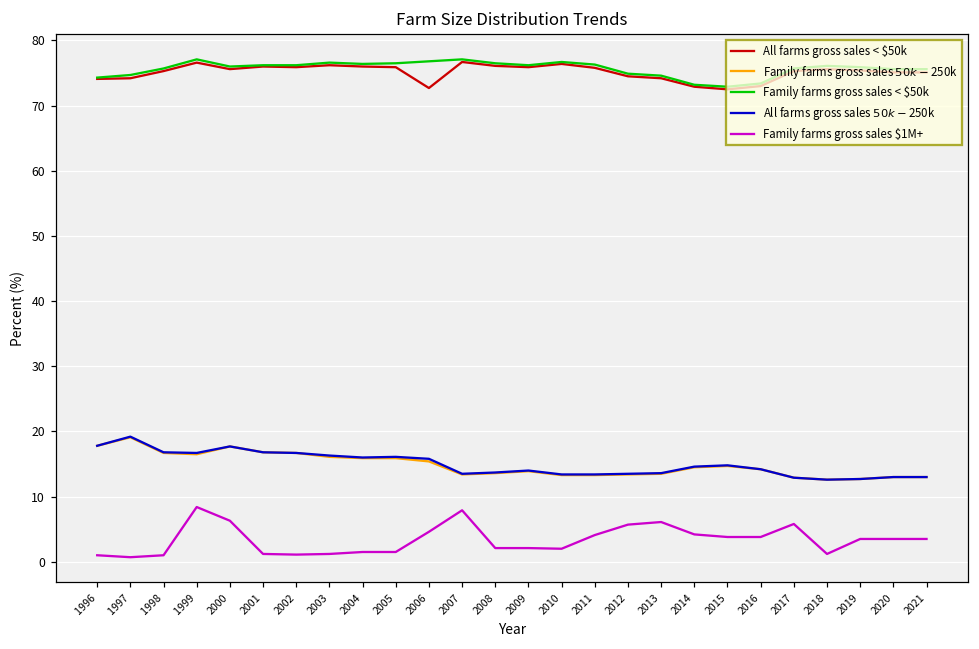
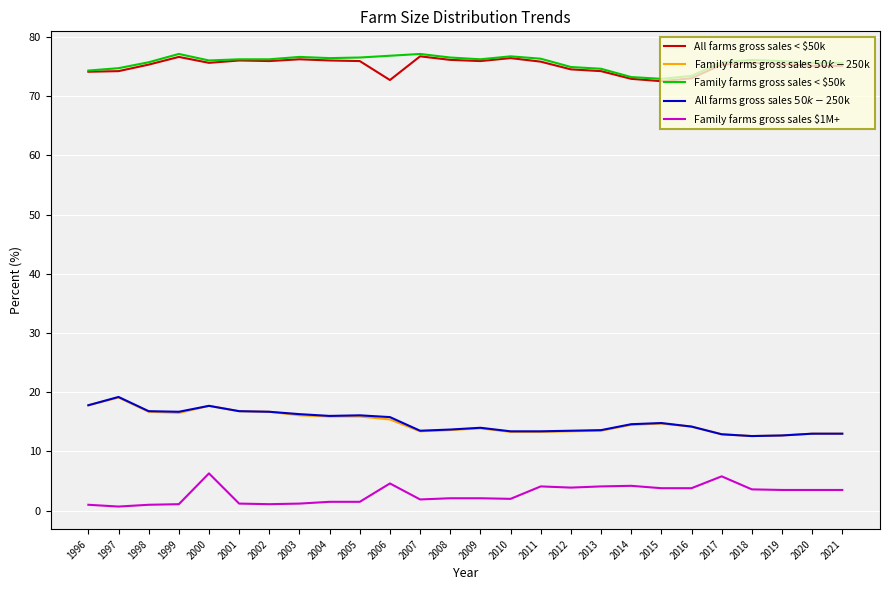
Family farms gross sales $1M+, 1999: 8 -> 1
Family farms gross sales $1M+, 2007: 8 -> 2
Family farms gross sales $1M+, 2012: 6 -> 4
Family farms gross sales $1M+, 2013: 6 -> 4
Family farms gross sales $1M+, 2018: 1 -> 4
